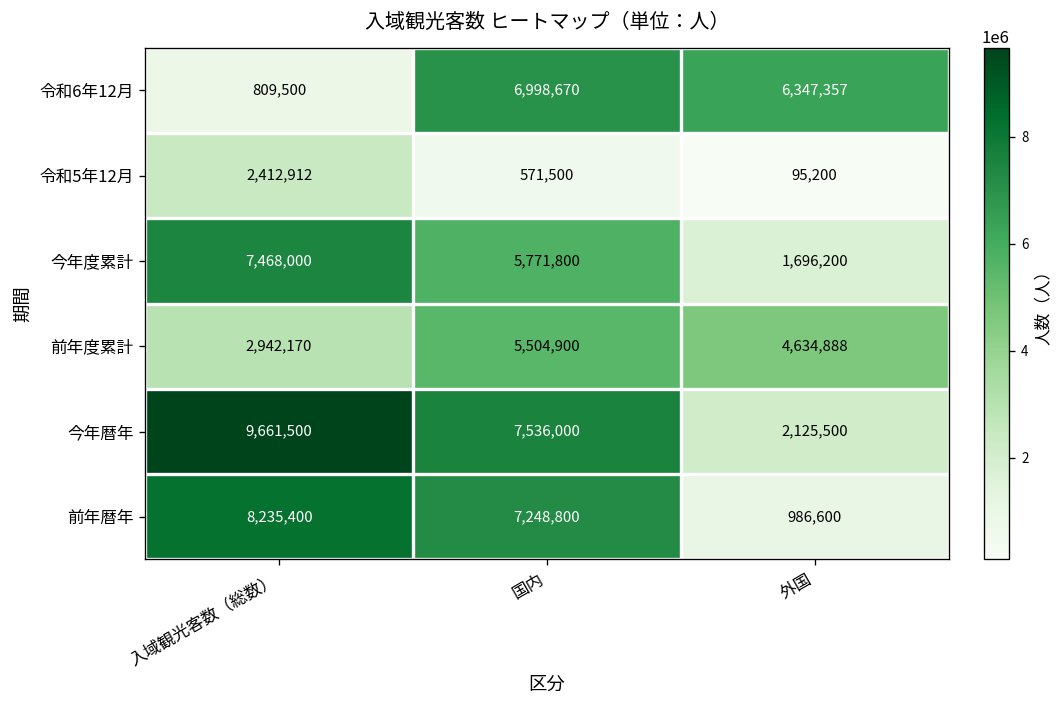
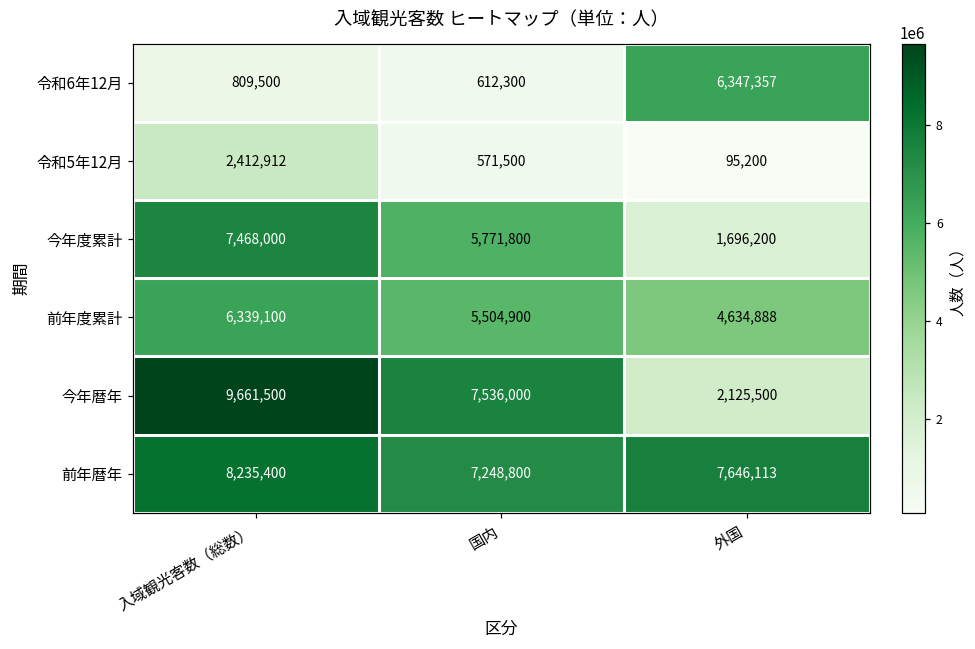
令和6年12月, 国内: 6,998,670 -> 612,300
前年度累計, 入域観光客数（総数）: 2,942,170 -> 6,339,100
前年暦年, 外国: 986,600 -> 7,646,113
